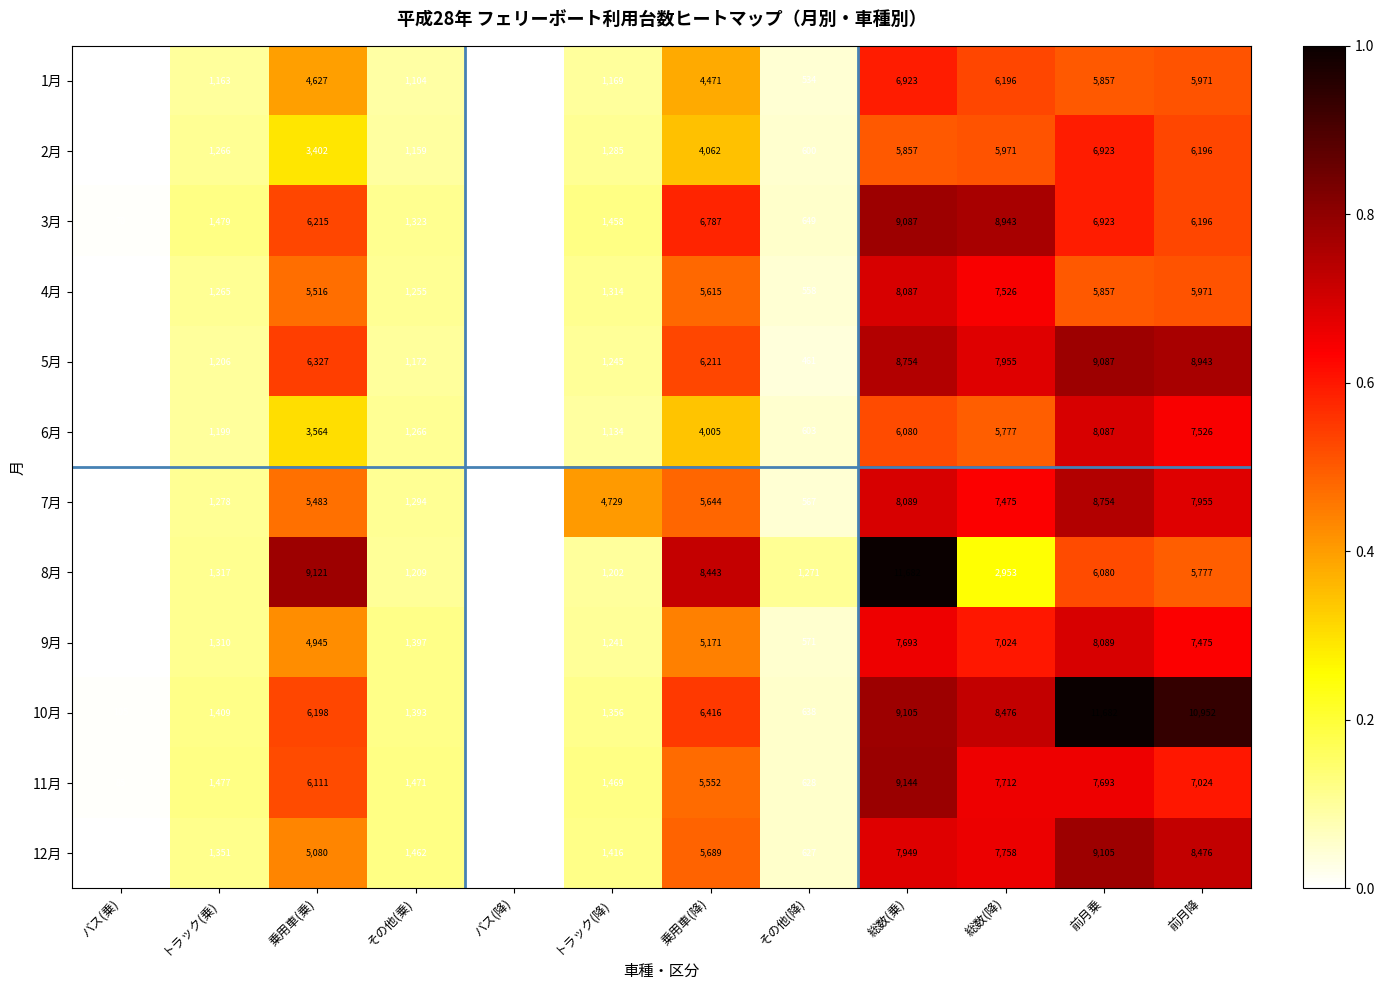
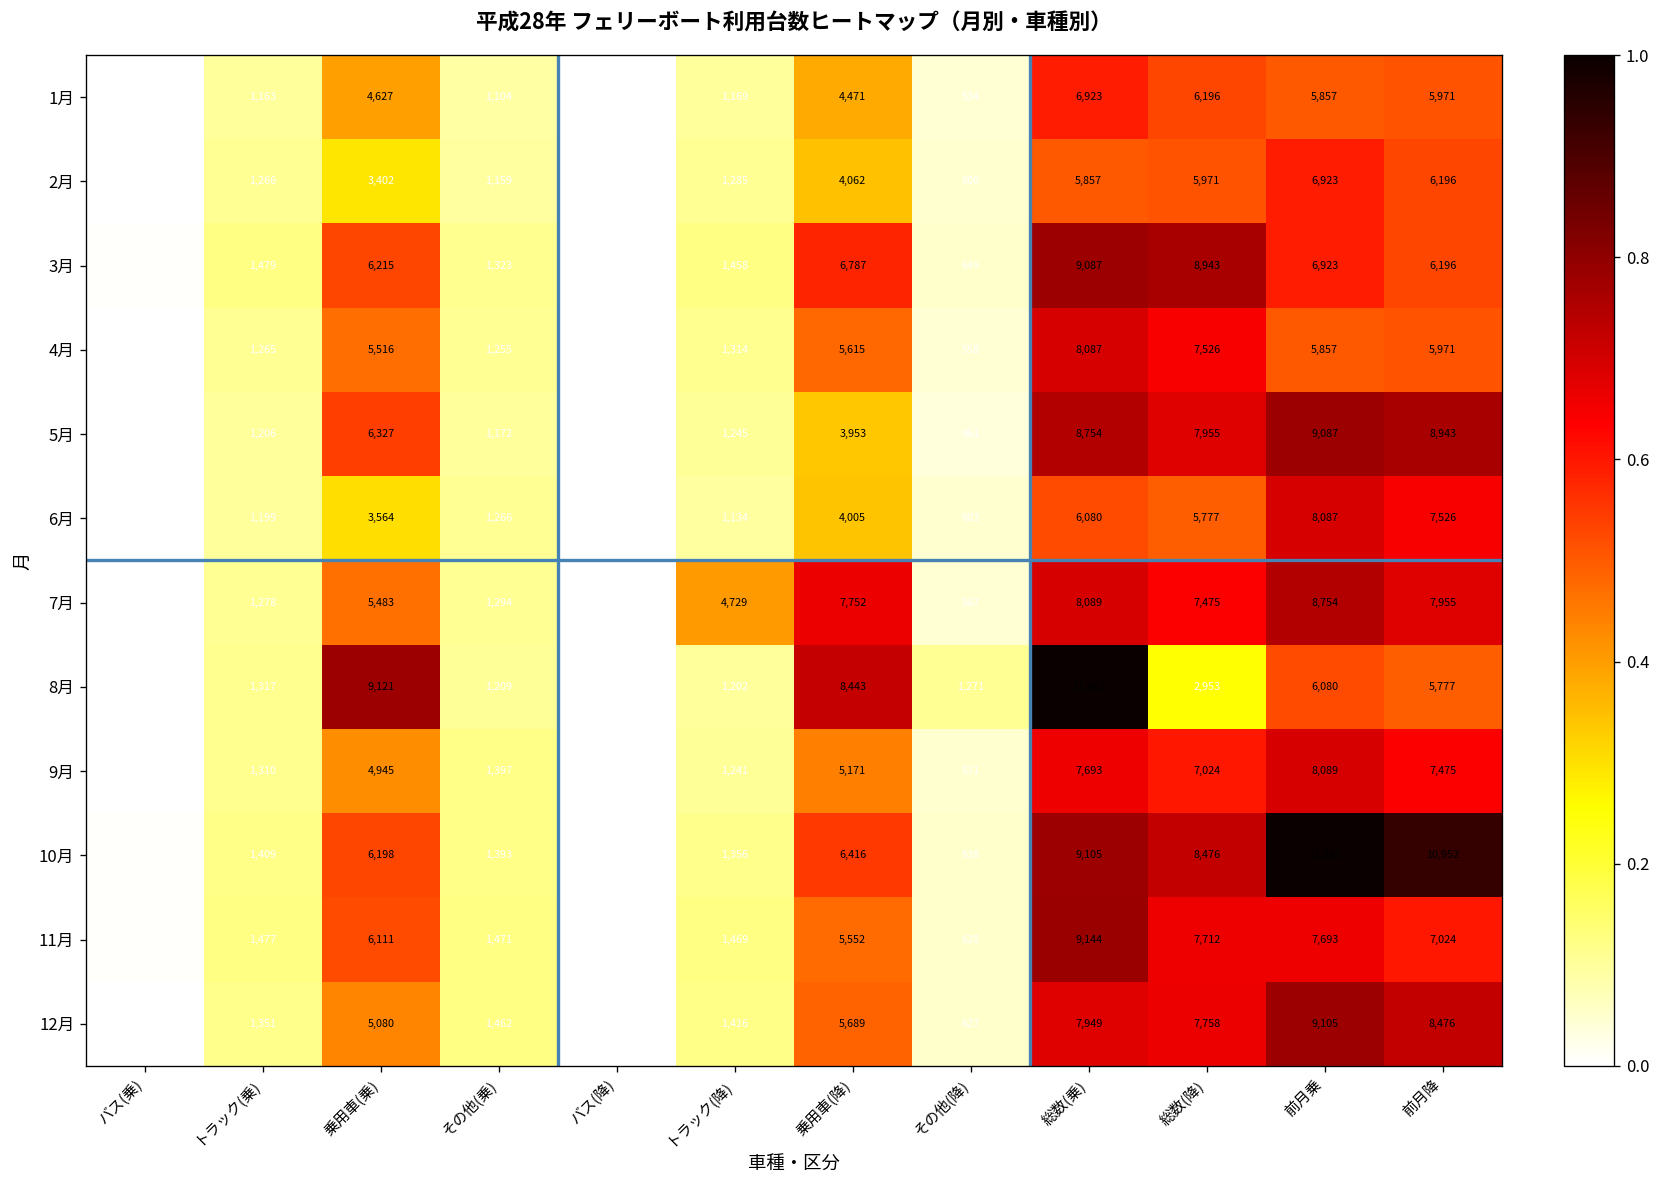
5月, 乗用車(降): 6,211 -> 3,953
7月, 乗用車(降): 5,644 -> 7,752
